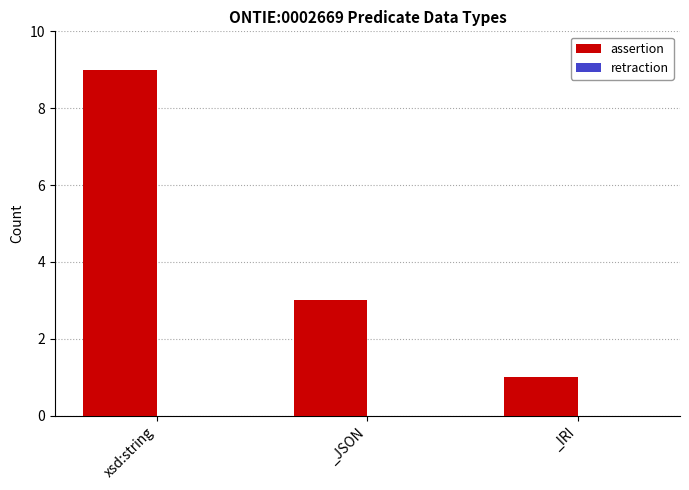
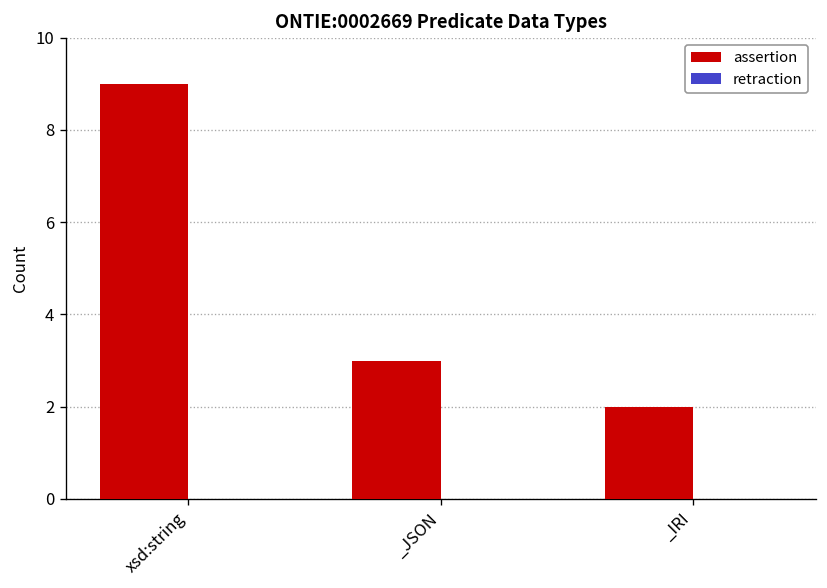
assertion, _IRI: 1 -> 2
